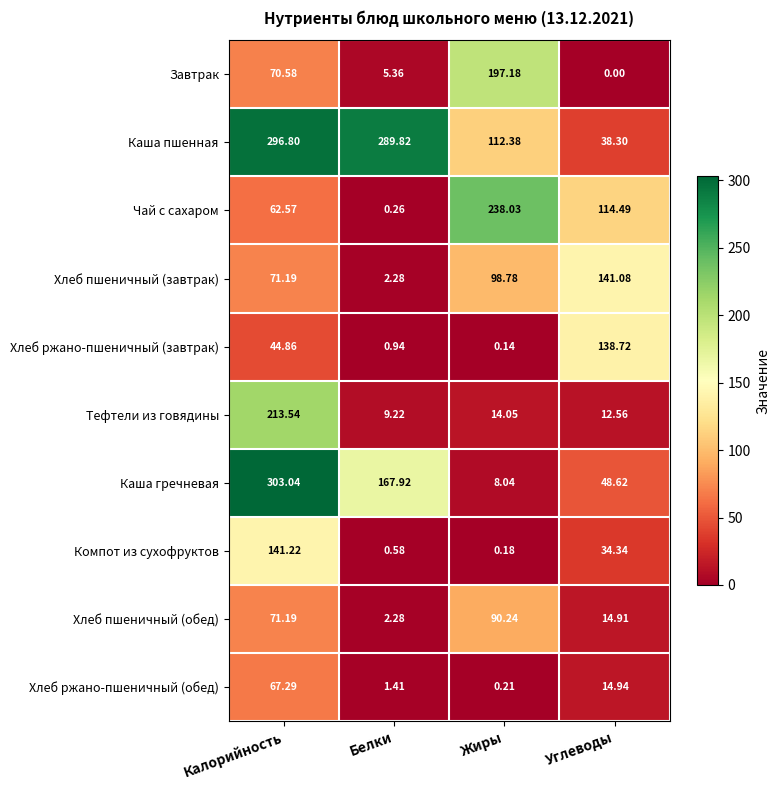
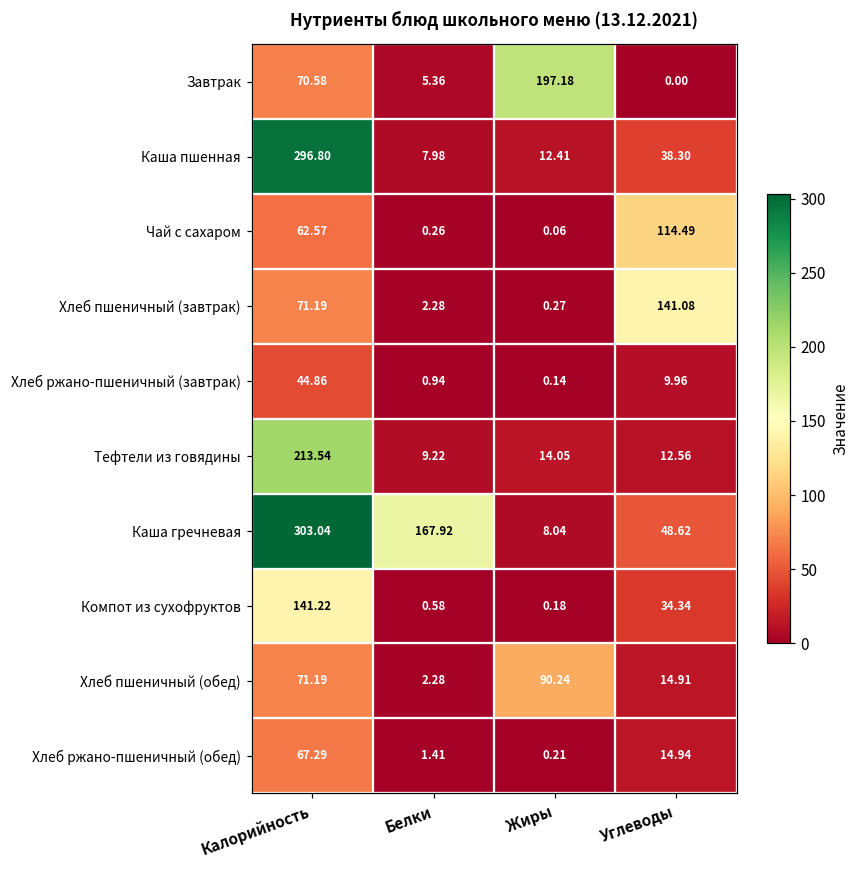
Каша пшенная, Белки: 289.82 -> 7.98
Каша пшенная, Жиры: 112.38 -> 12.41
Чай с сахаром, Жиры: 238.03 -> 0.06
Хлеб пшеничный (завтрак), Жиры: 98.78 -> 0.27
Хлеб ржано-пшеничный (завтрак), Углеводы: 138.72 -> 9.96
